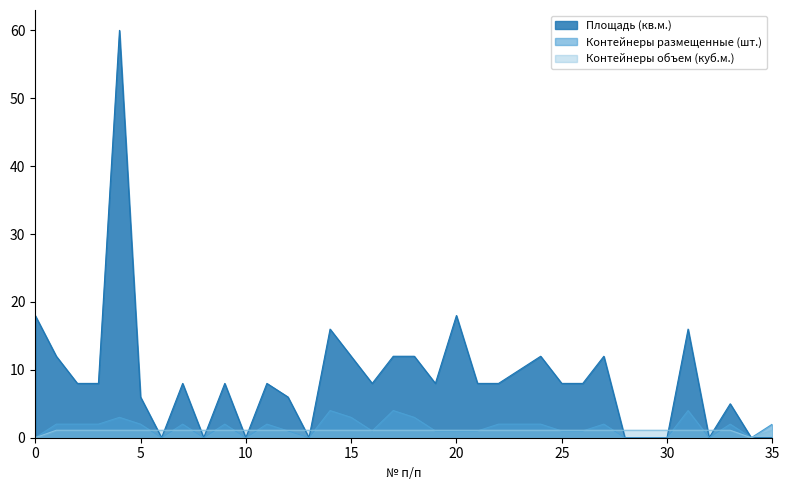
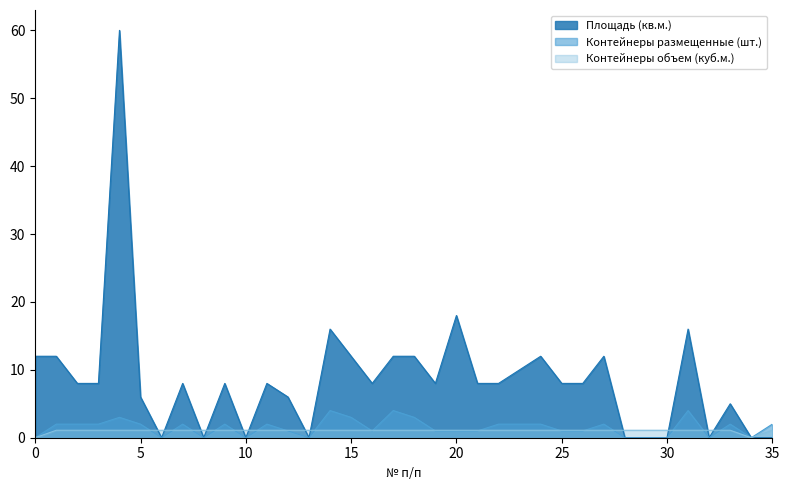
Площадь (кв.м.), 0: 18 -> 12
